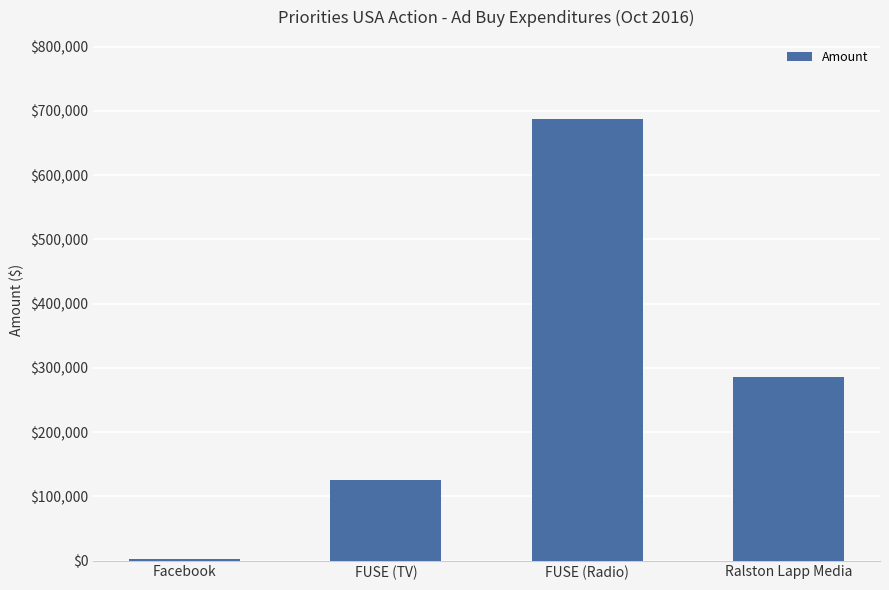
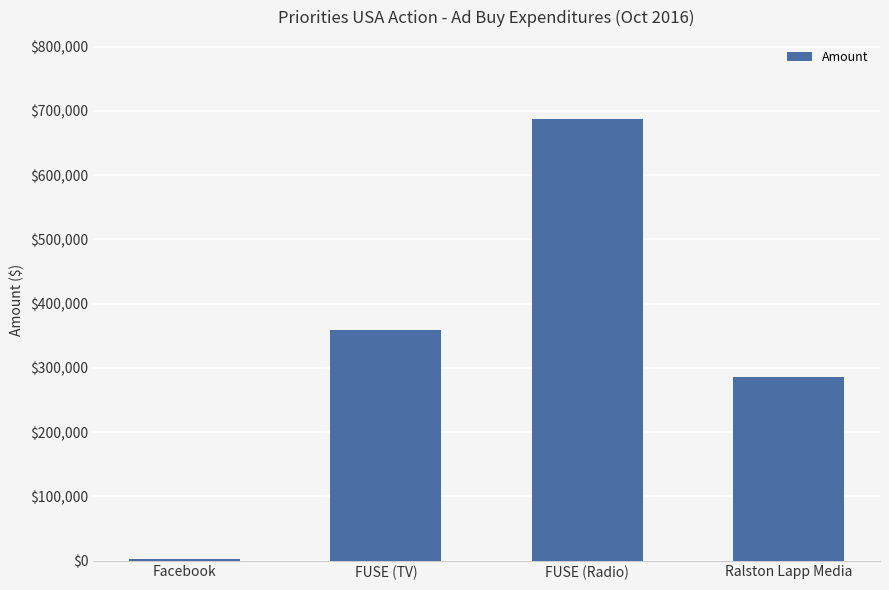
FUSE (TV): $130,000 -> $360,000
